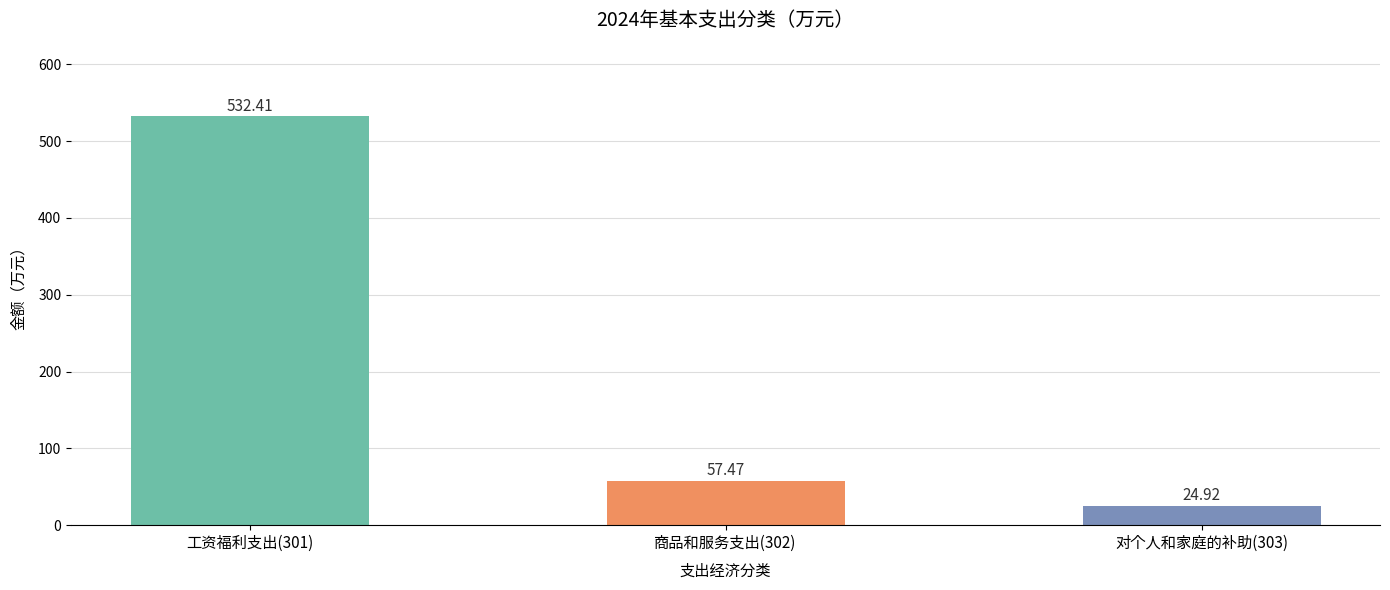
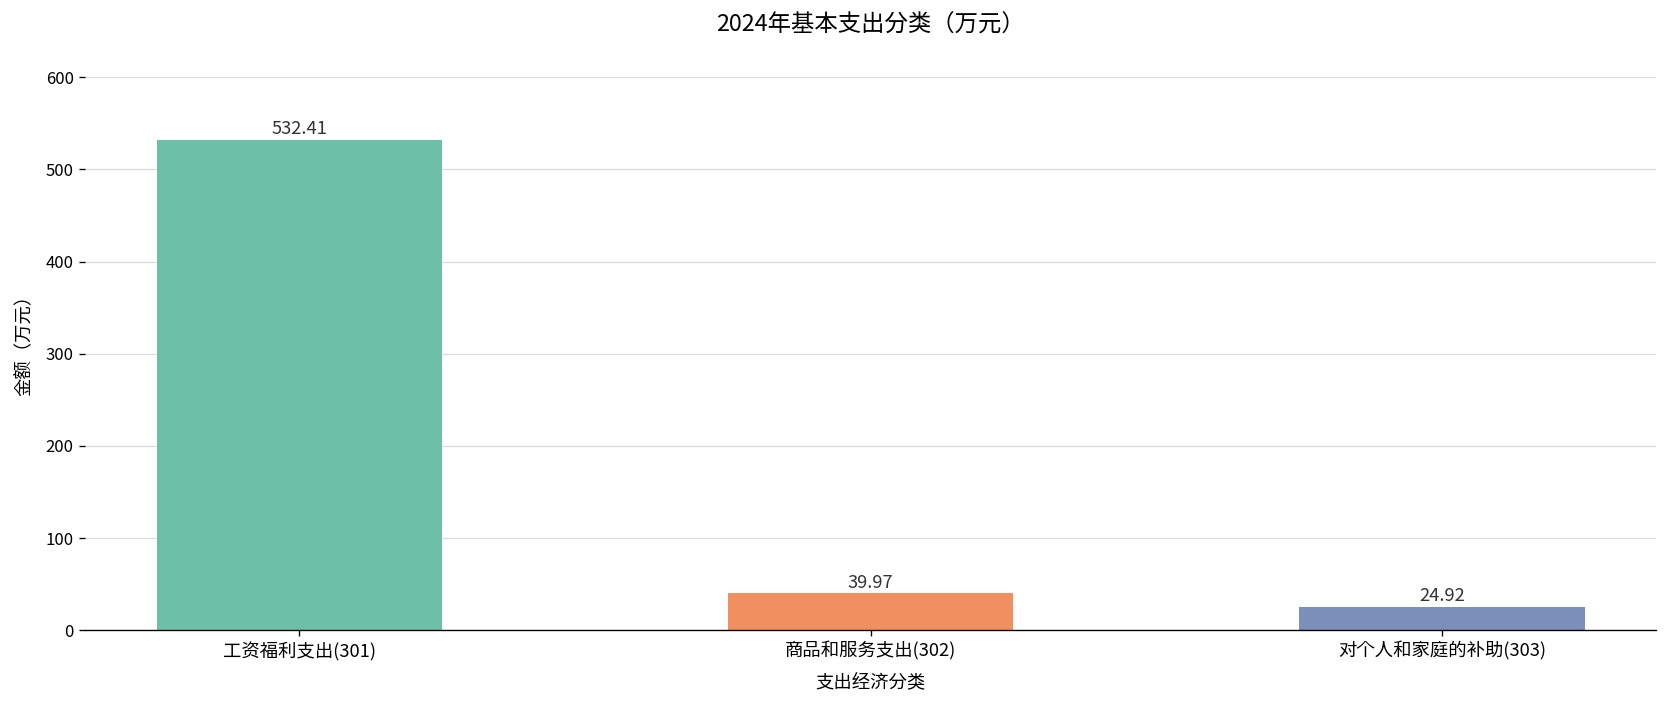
商品和服务支出(302): 57.47 -> 39.97
